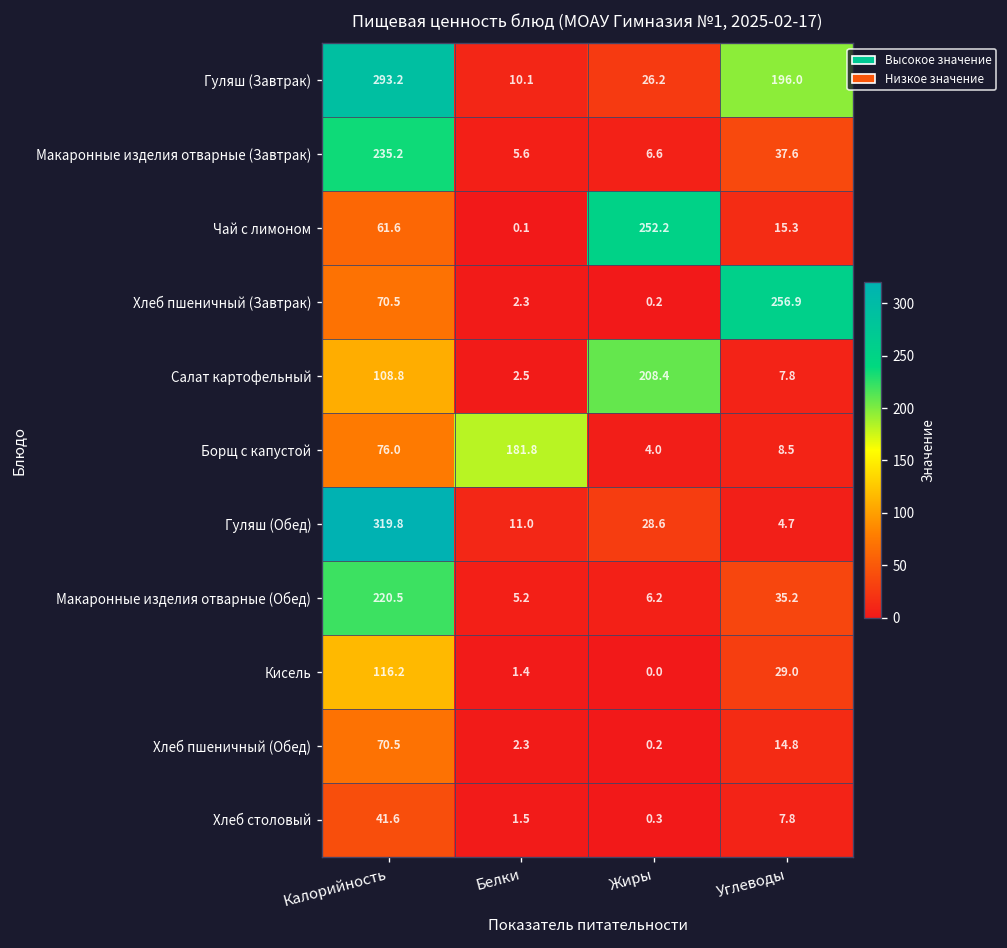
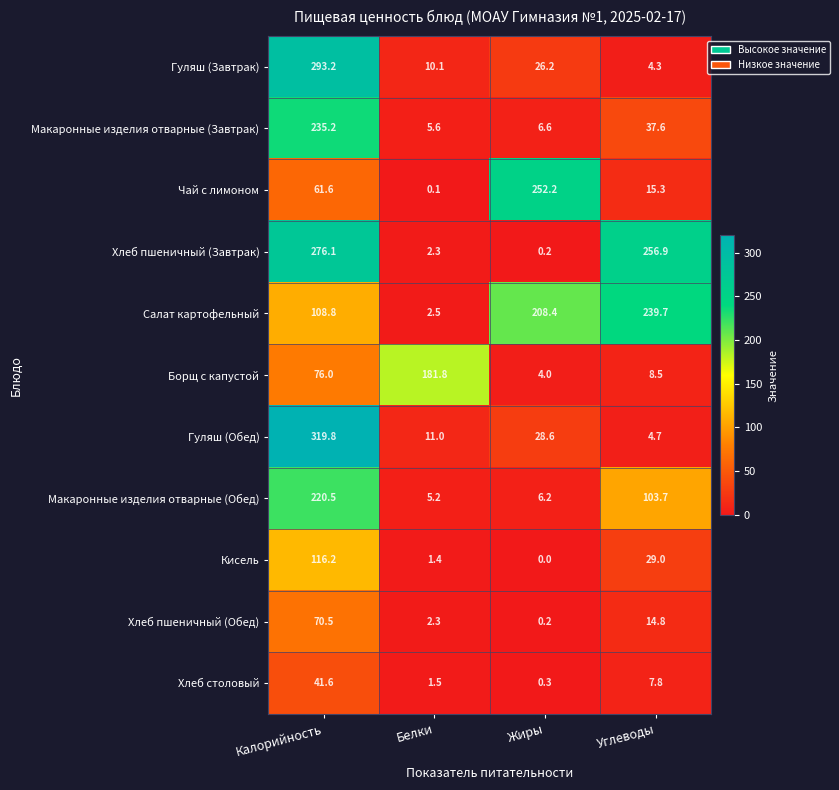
Гуляш (Завтрак), Углеводы: 196.0 -> 4.3
Хлеб пшеничный (Завтрак), Калорийность: 70.5 -> 276.1
Салат картофельный, Углеводы: 7.8 -> 239.7
Макаронные изделия отварные (Обед), Углеводы: 35.2 -> 103.7
